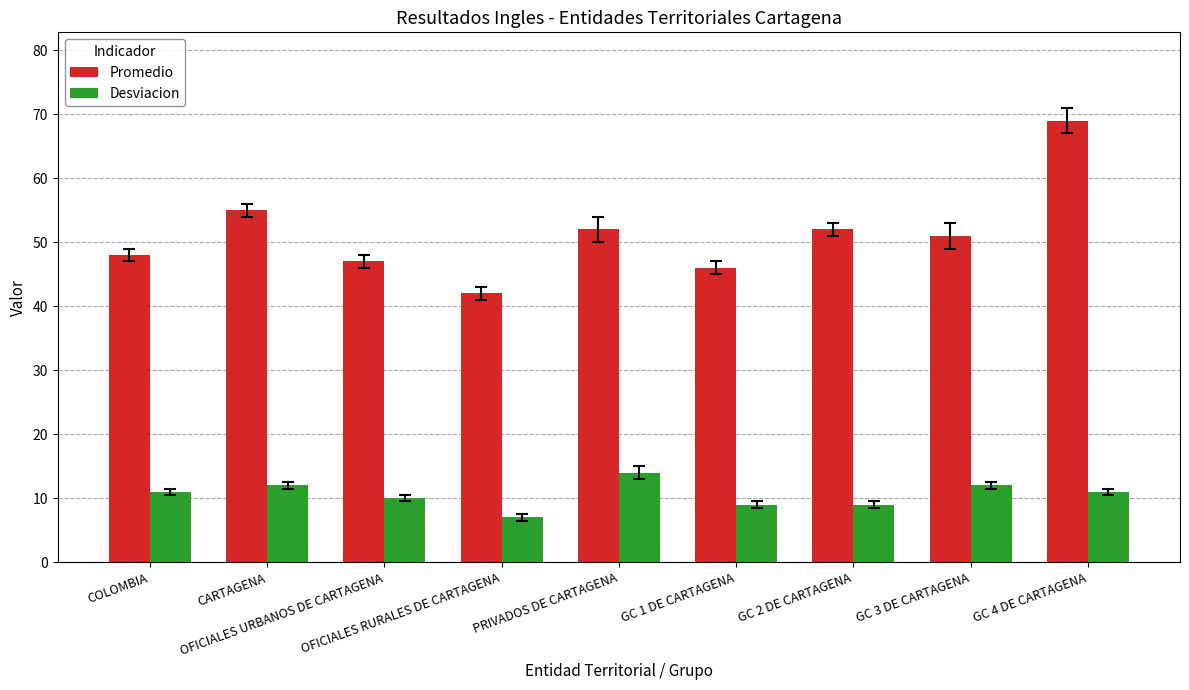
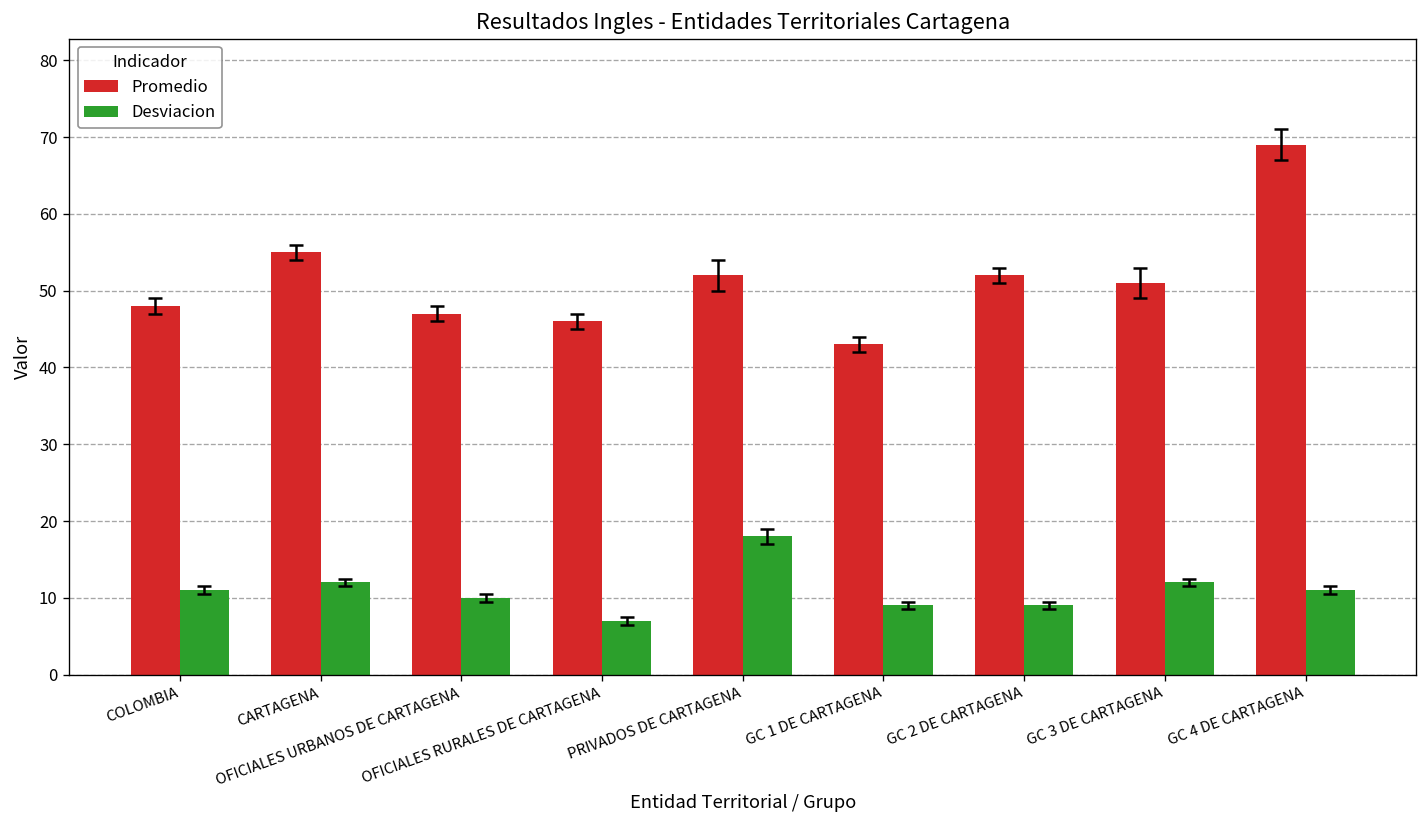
Promedio, OFICIALES RURALES DE CARTAGENA: 42 -> 46
Desviacion, PRIVADOS DE CARTAGENA: 14 -> 18
Promedio, GC 1 DE CARTAGENA: 46 -> 43
